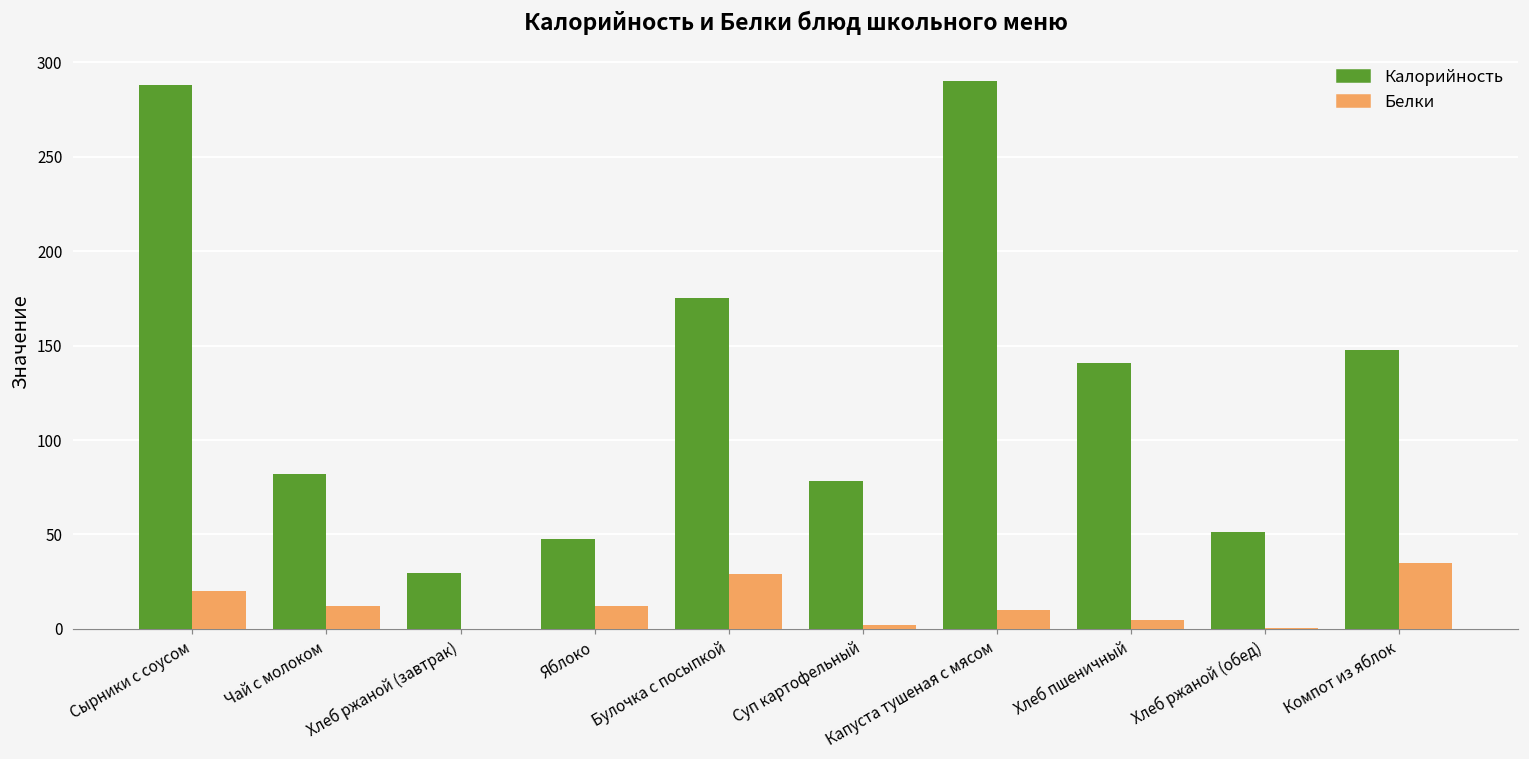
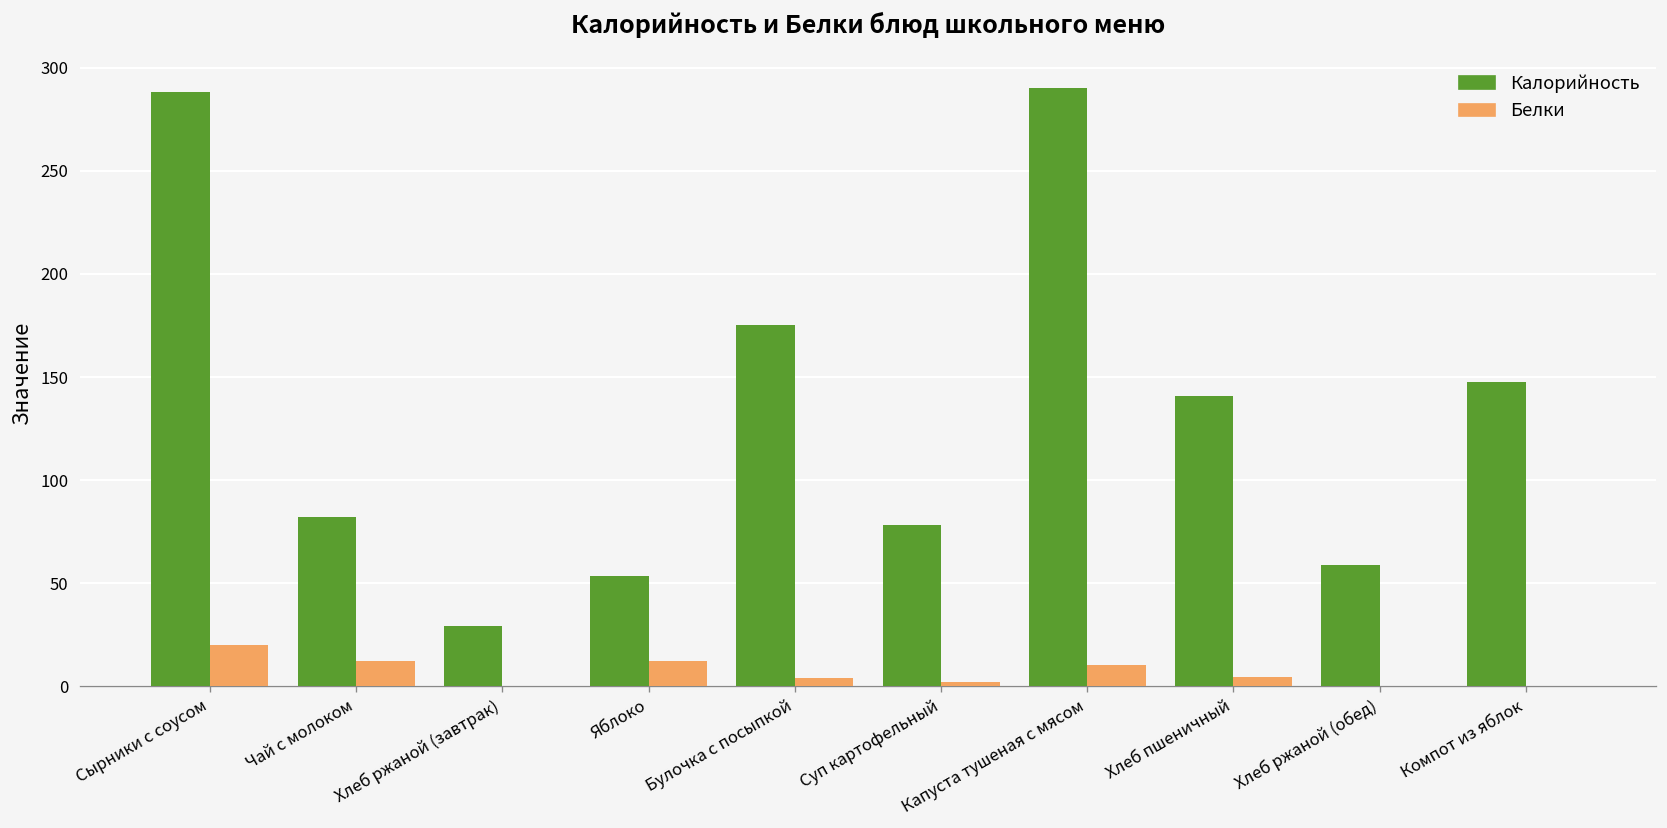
Калорийность, Яблоко: 48 -> 53
Белки, Булочка с посыпкой: 29 -> 4
Калорийность, Хлеб ржаной (обед): 51 -> 59
Белки, Компот из яблок: 35 -> 0
